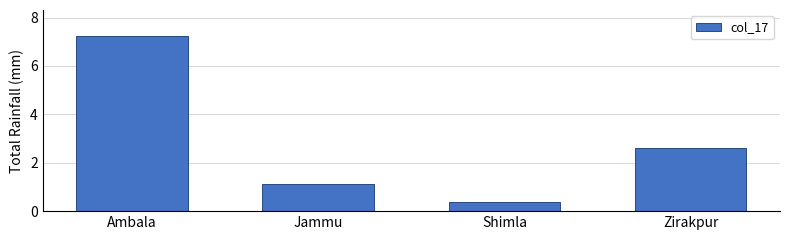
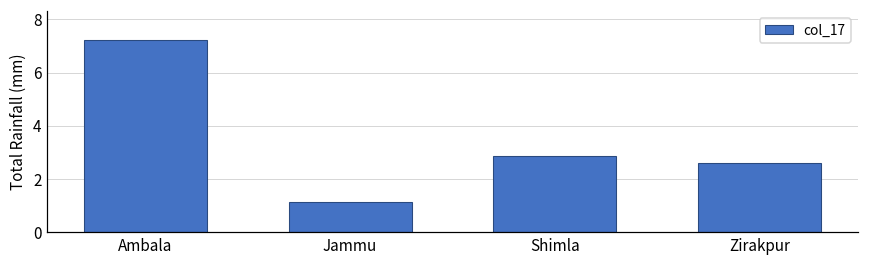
Shimla: 0.4 -> 2.9
